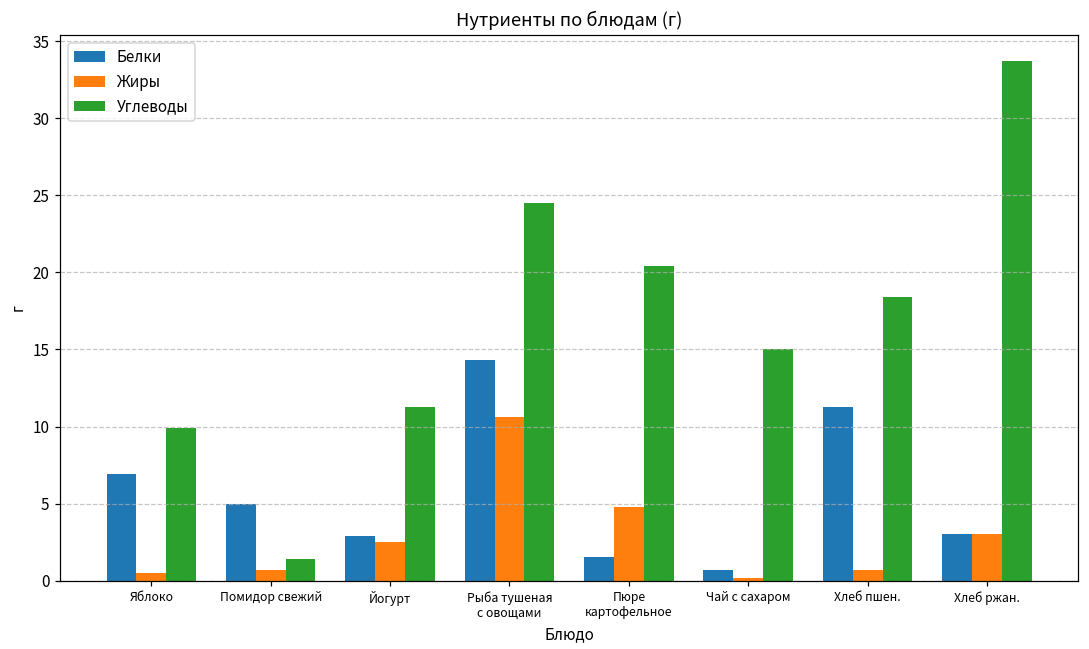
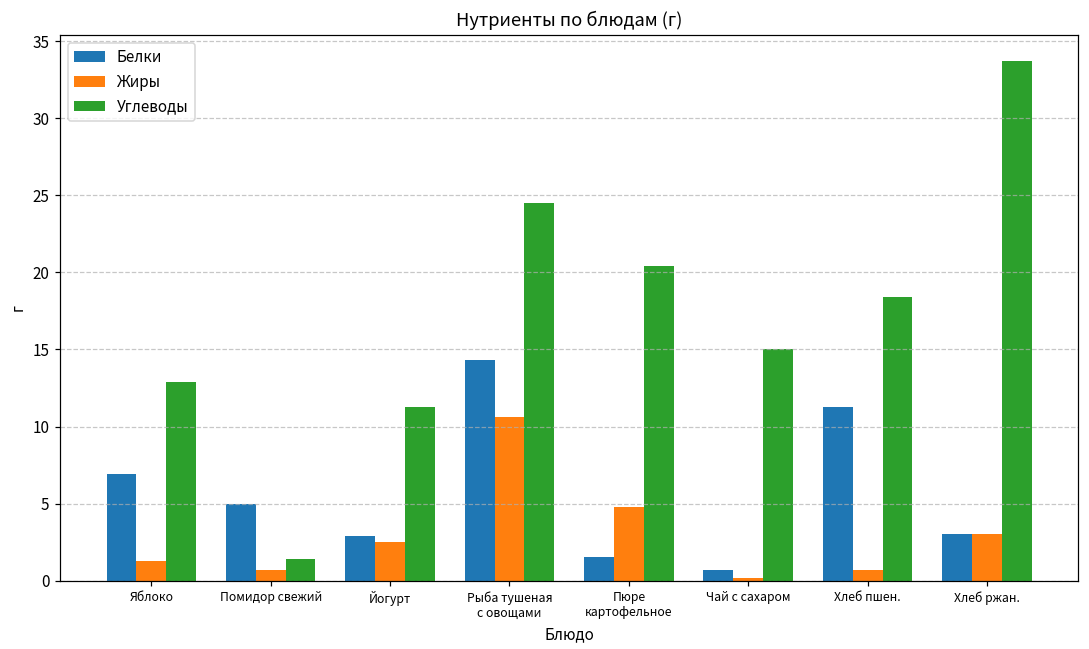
Жиры, Яблоко: 0.5 -> 1.3
Углеводы, Яблоко: 9.9 -> 12.9
